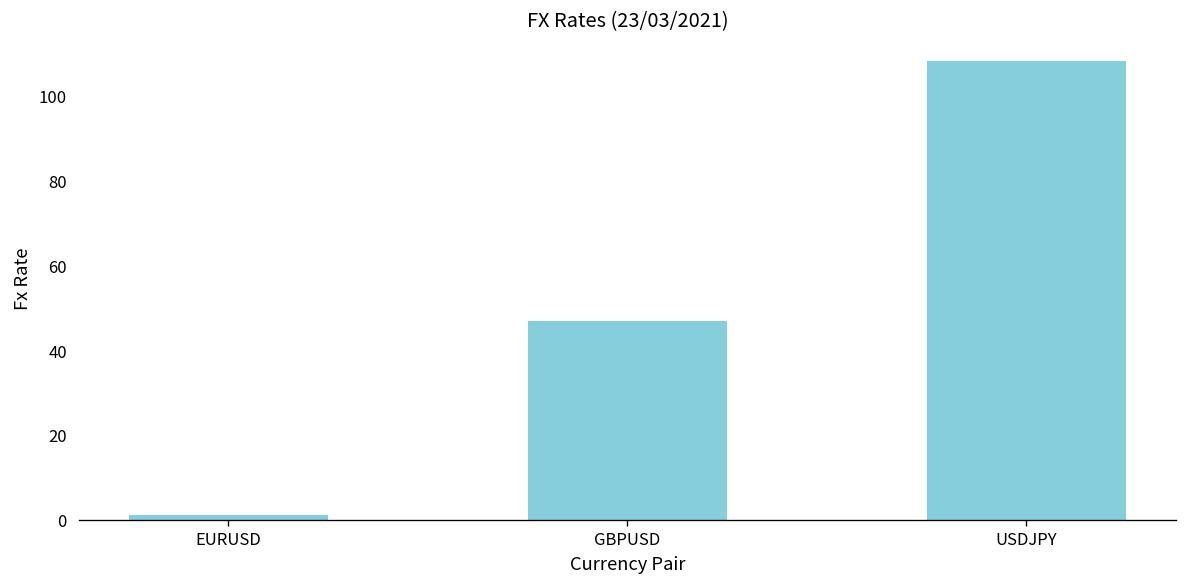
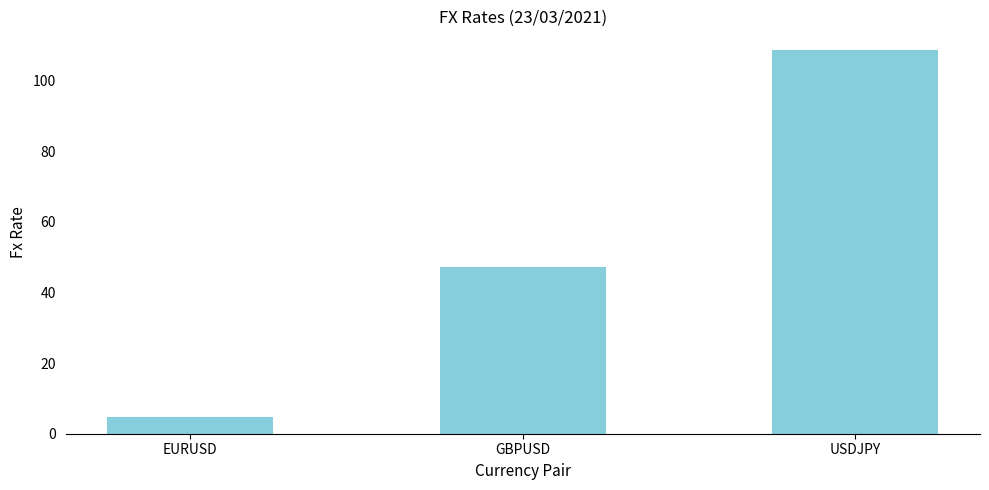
EURUSD: 1 -> 5
